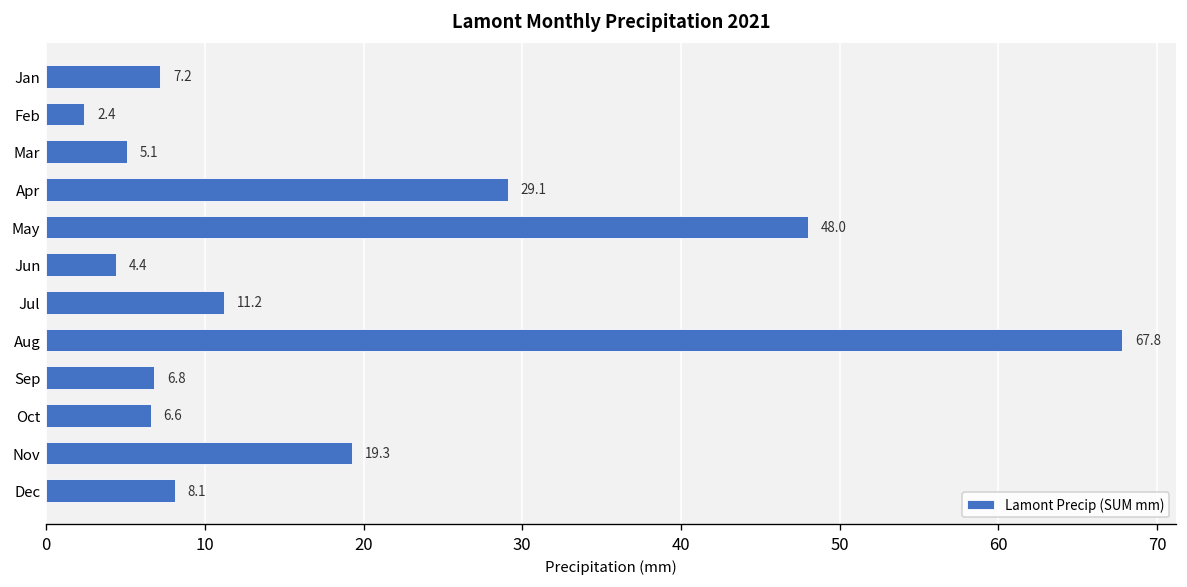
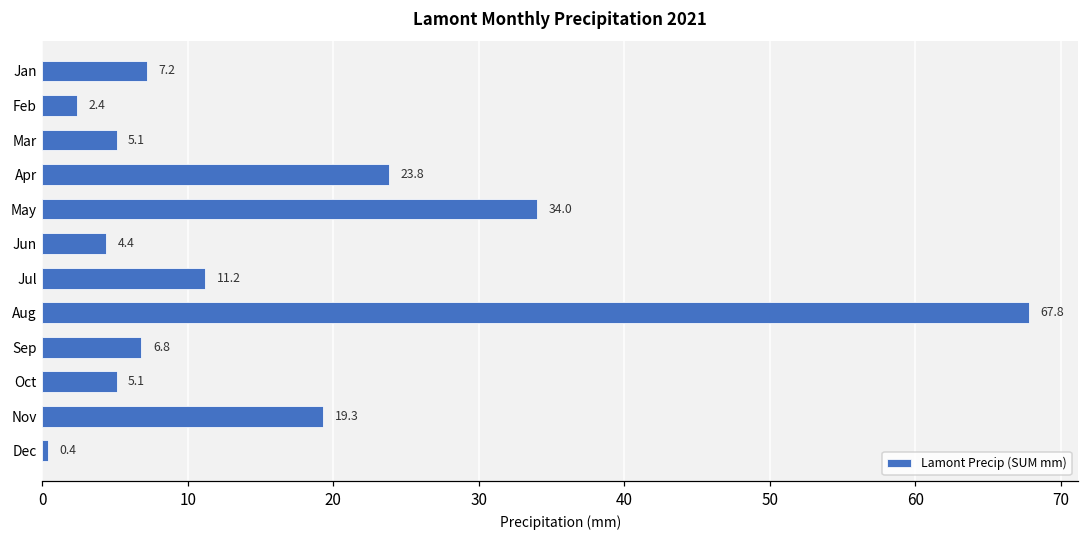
Apr: 29.1 -> 23.8
May: 48.0 -> 34.0
Oct: 6.6 -> 5.1
Dec: 8.1 -> 0.4
